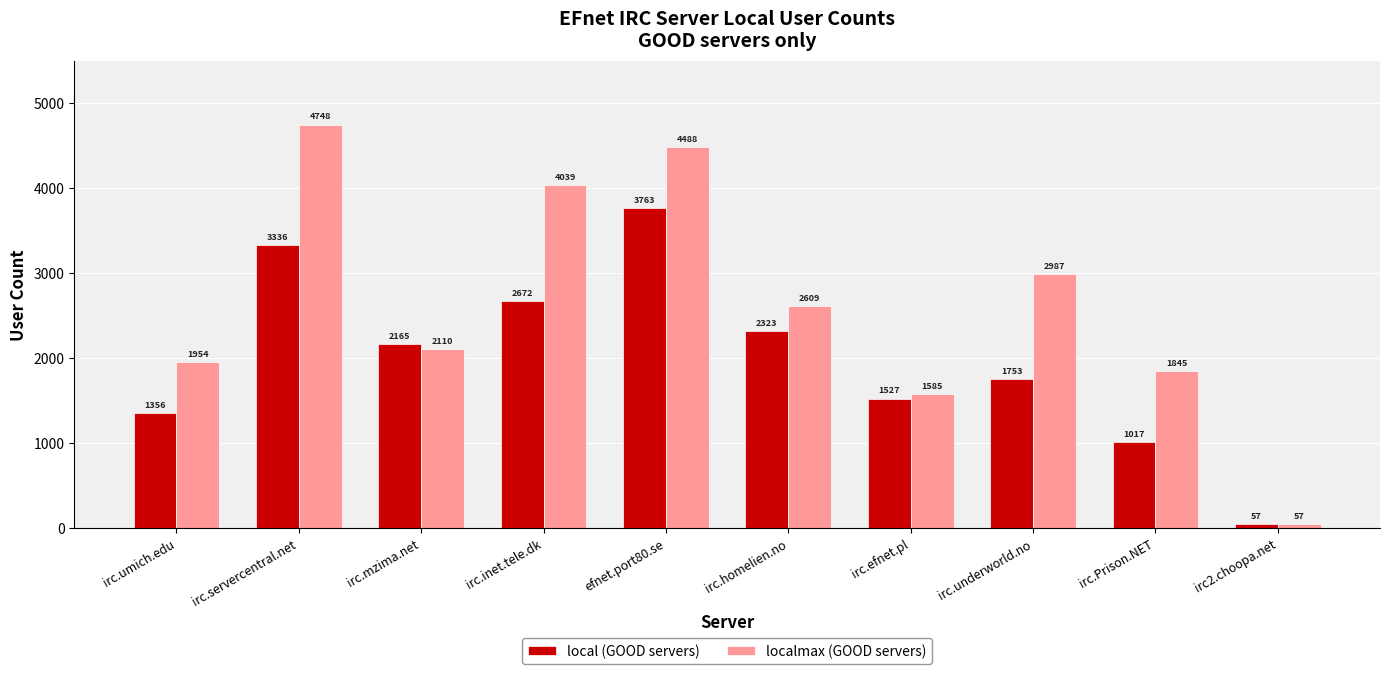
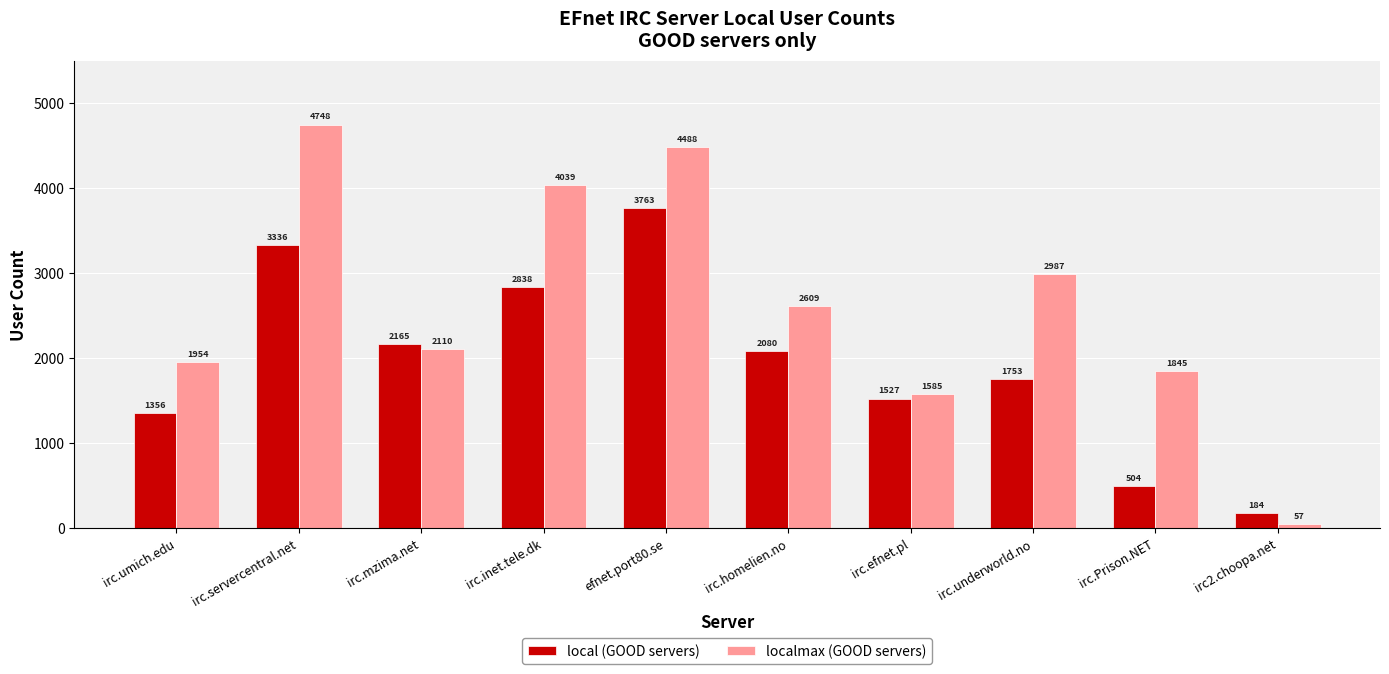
local (GOOD servers), irc.inet.tele.dk: 2672 -> 2838
local (GOOD servers), irc.homelien.no: 2323 -> 2080
local (GOOD servers), irc.Prison.NET: 1017 -> 504
local (GOOD servers), irc2.choopa.net: 57 -> 184
